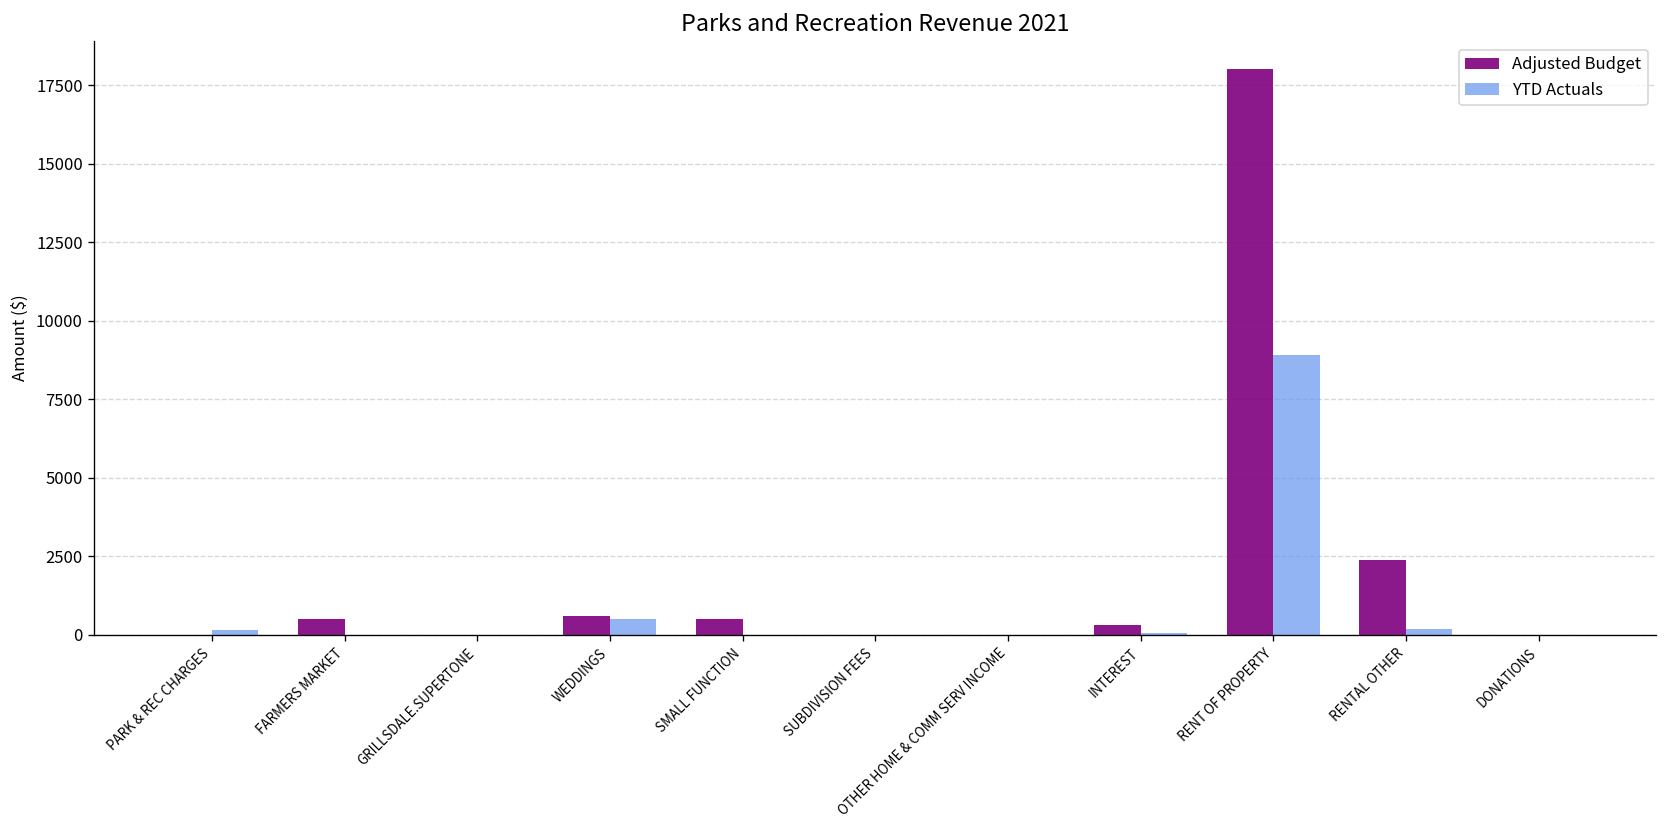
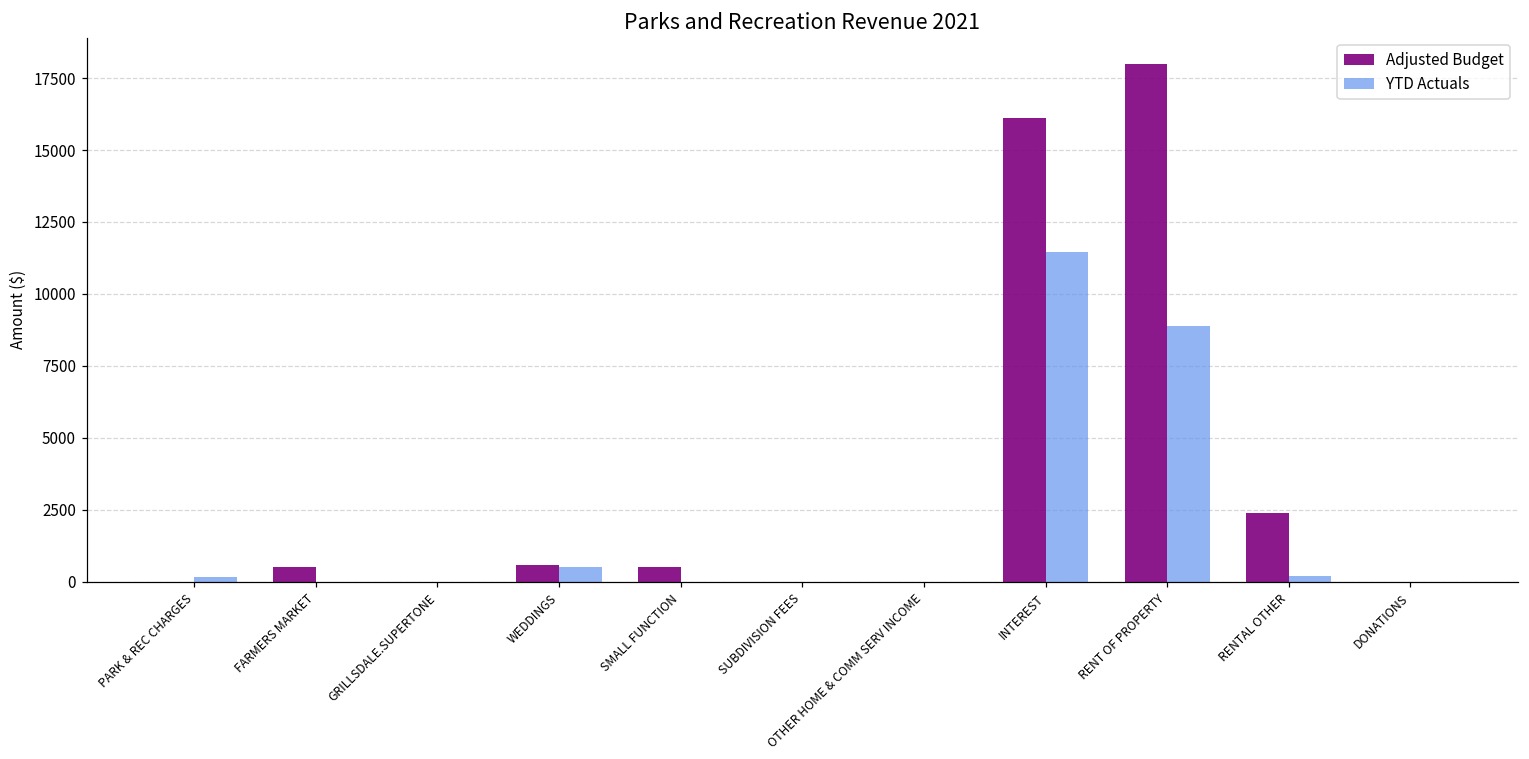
Adjusted Budget, INTEREST: 300 -> 16100
YTD Actuals, INTEREST: 100 -> 11500
